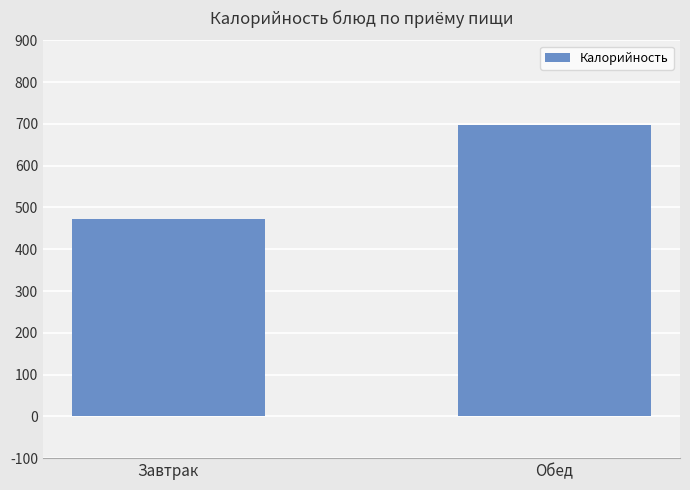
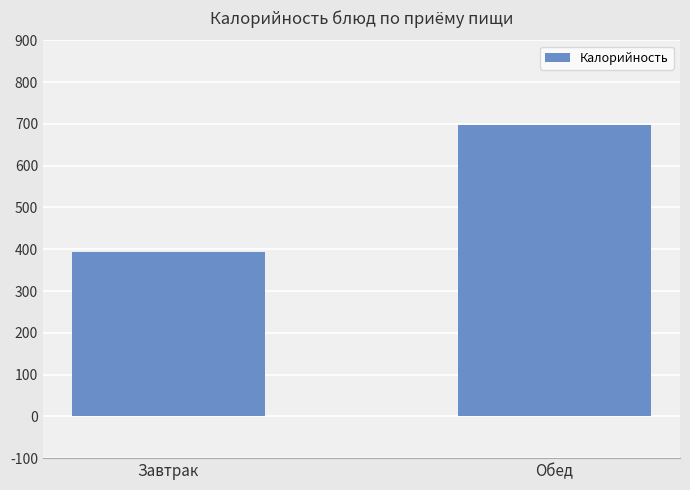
Завтрак: 470 -> 390
